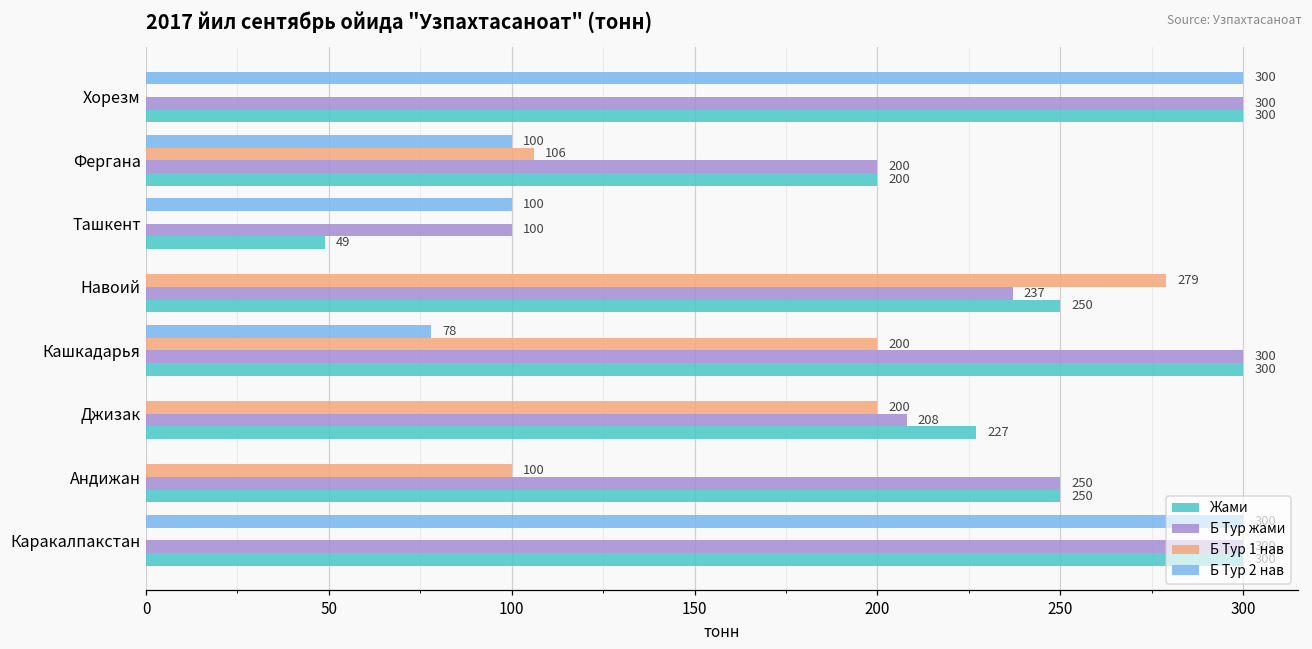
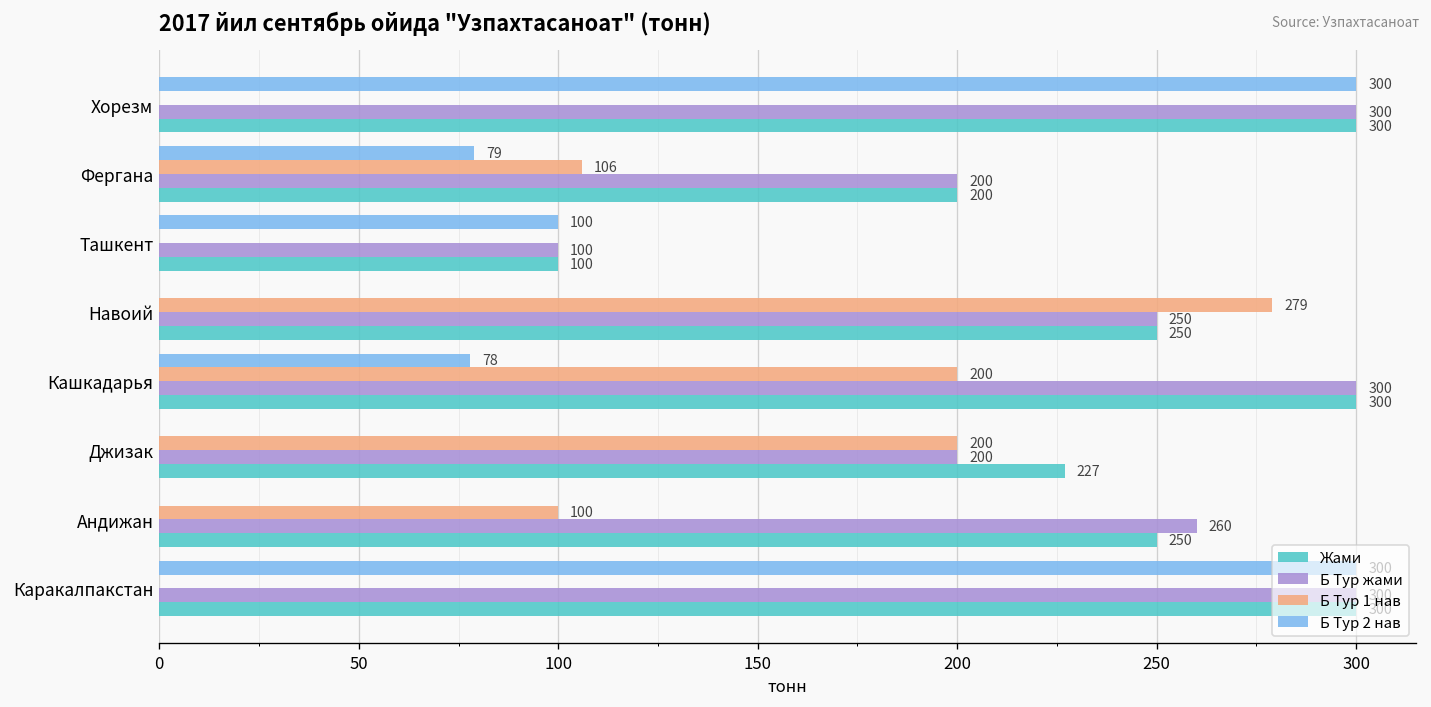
Б Тур 2 нав, Фергана: 100 -> 79
Жами, Ташкент: 49 -> 100
Б Тур жами, Навоий: 237 -> 250
Б Тур жами, Джизак: 208 -> 200
Б Тур жами, Андижан: 250 -> 260
